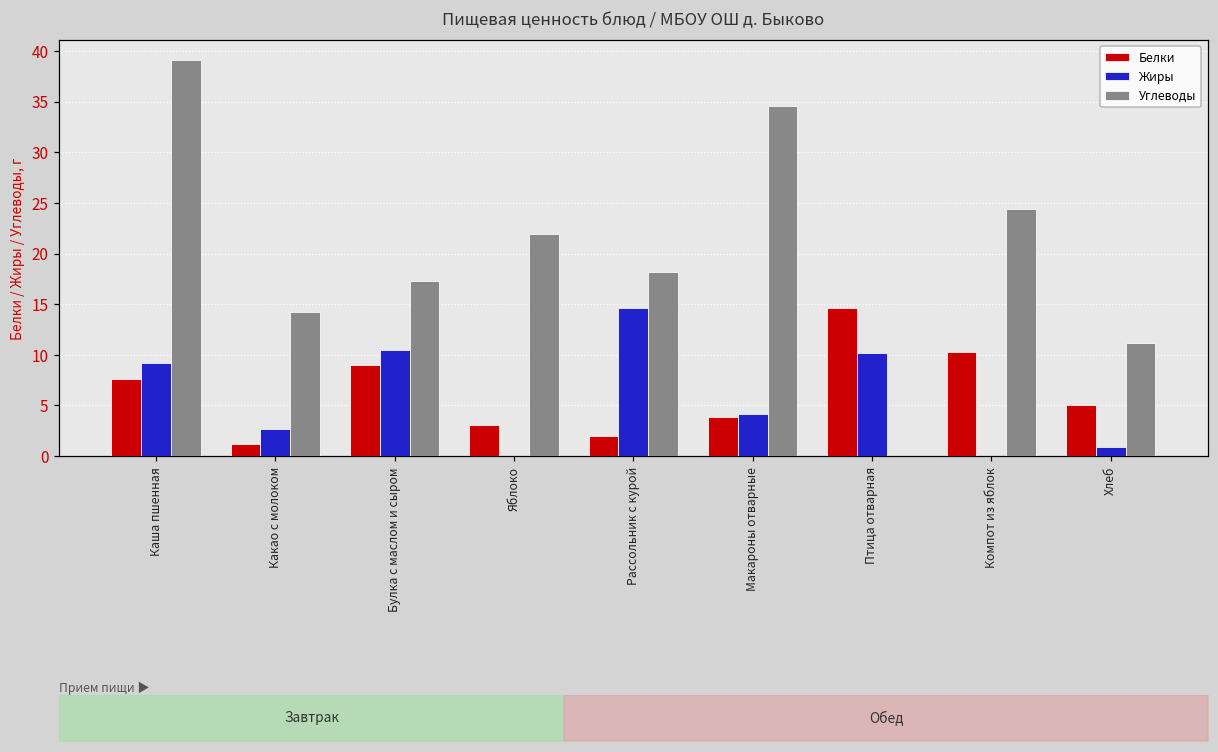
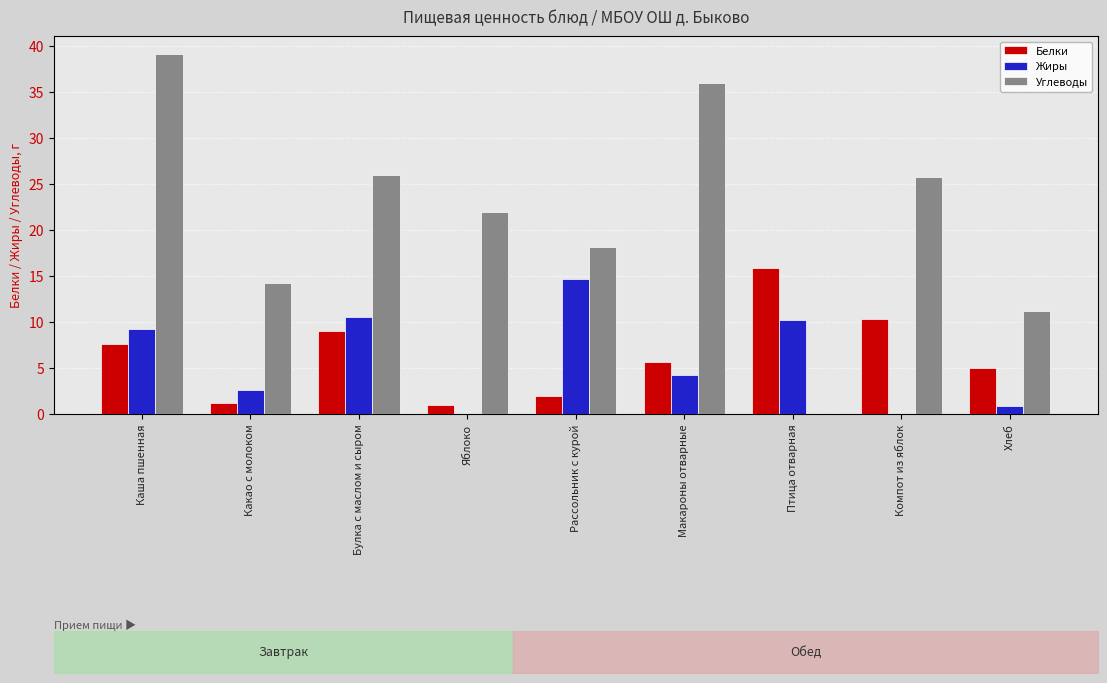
Пищевая ценность блюд / МБОУ ОШ д. Быково, Углеводы, Булка с маслом и сыром: 17 -> 26
Пищевая ценность блюд / МБОУ ОШ д. Быково, Белки, Яблоко: 3 -> 1
Пищевая ценность блюд / МБОУ ОШ д. Быково, Белки, Макароны отварные: 4 -> 6
Пищевая ценность блюд / МБОУ ОШ д. Быково, Углеводы, Макароны отварные: 35 -> 36
Пищевая ценность блюд / МБОУ ОШ д. Быково, Белки, Птица отварная: 15 -> 16
Пищевая ценность блюд / МБОУ ОШ д. Быково, Углеводы, Компот из яблок: 24 -> 26
